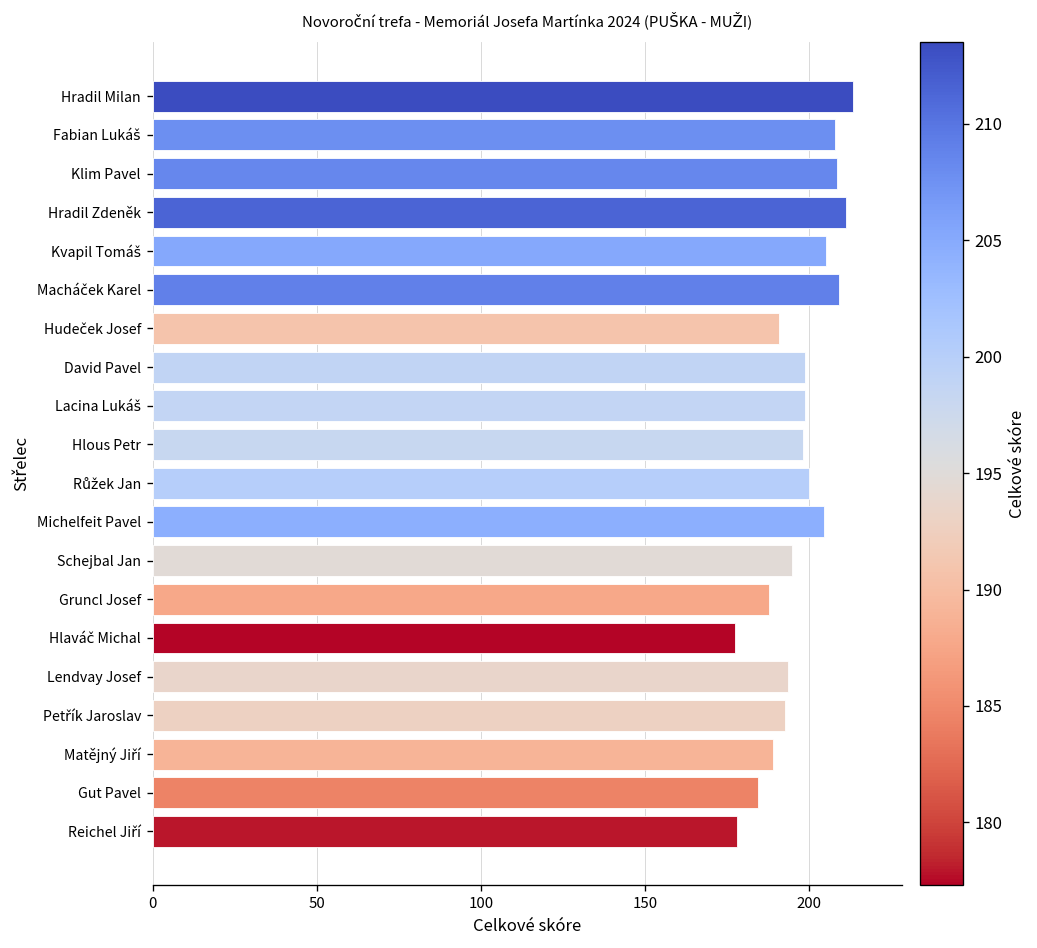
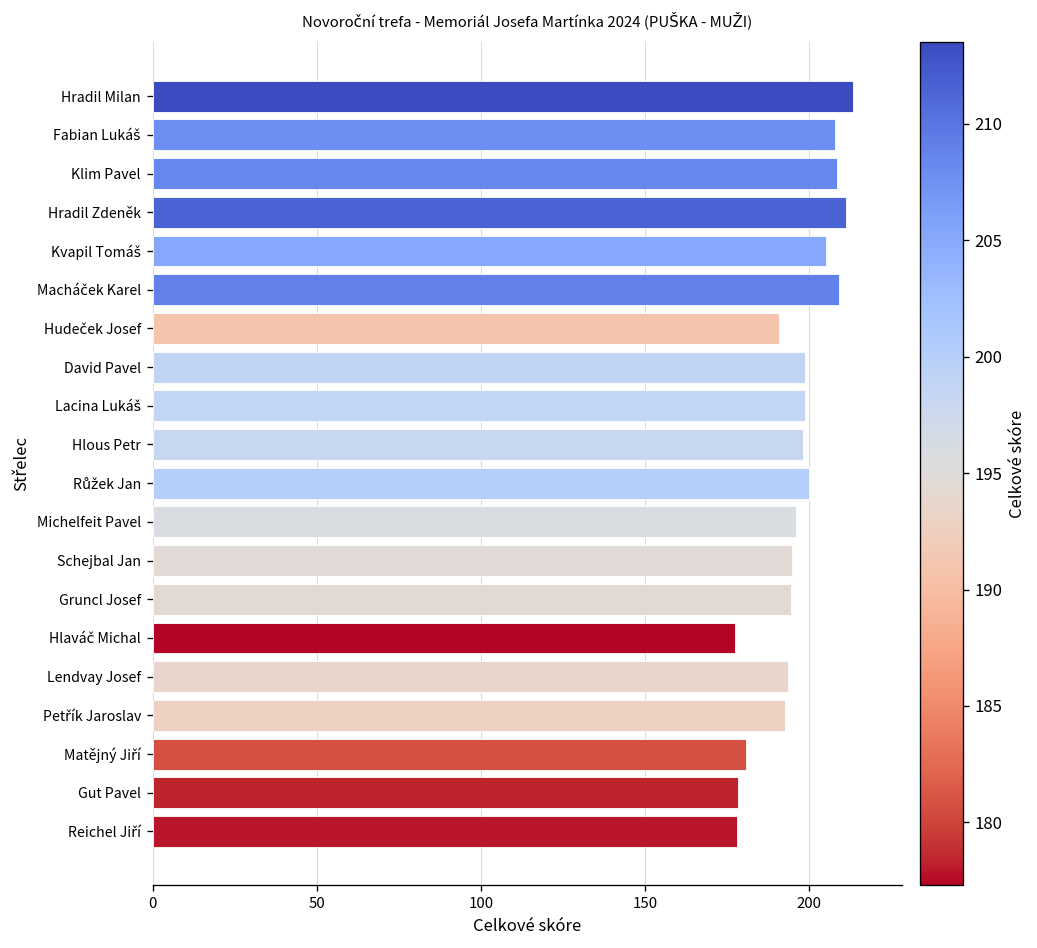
Michelfeit Pavel: 205 -> 196
Gruncl Josef: 188 -> 195
Matějný Jiří: 189 -> 181
Gut Pavel: 185 -> 178
